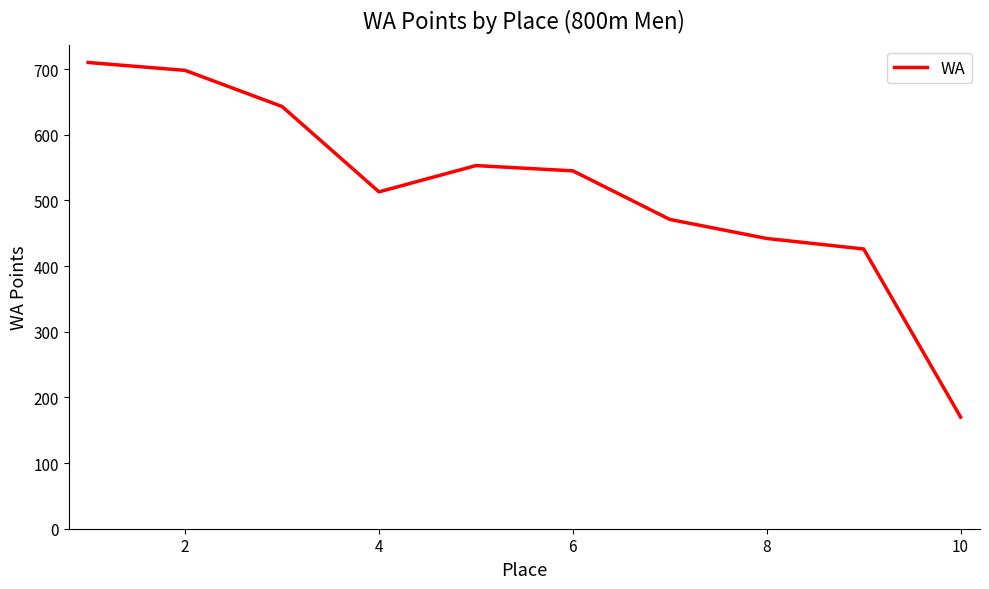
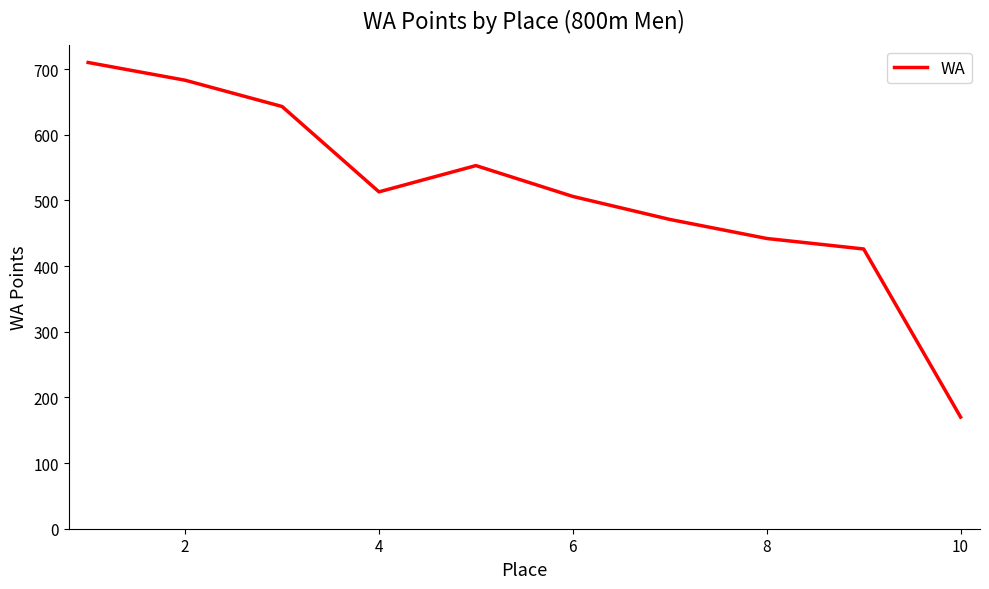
2: 700 -> 680
6: 550 -> 510
